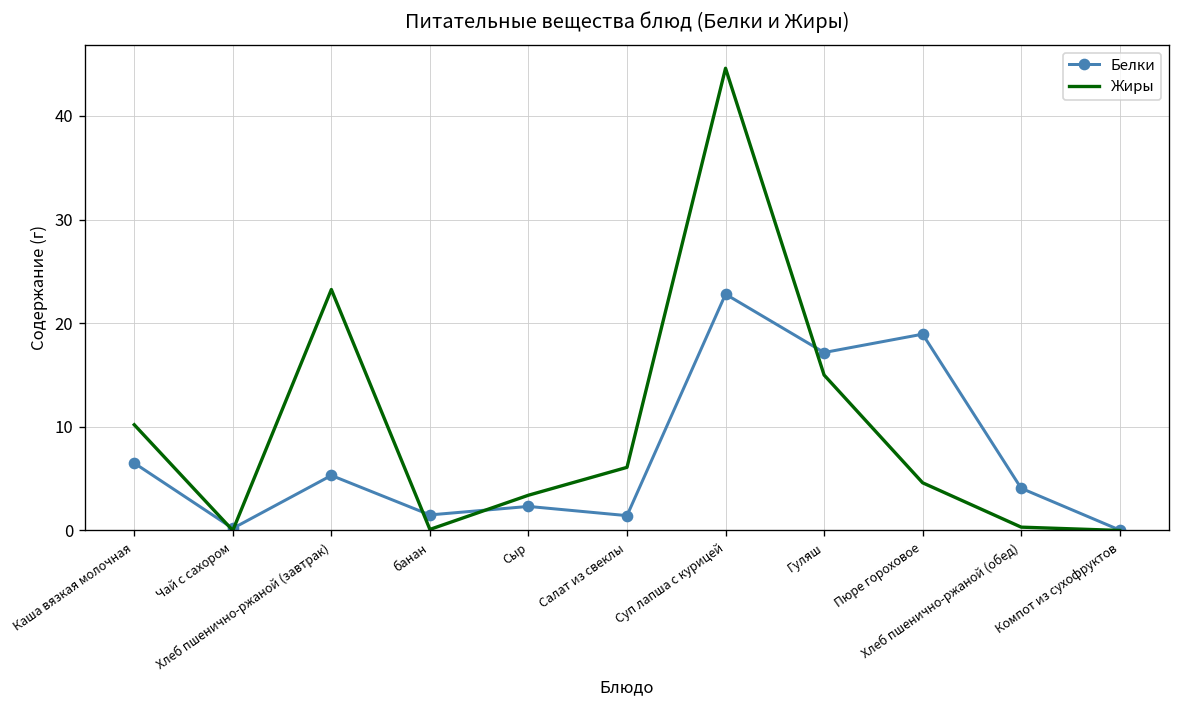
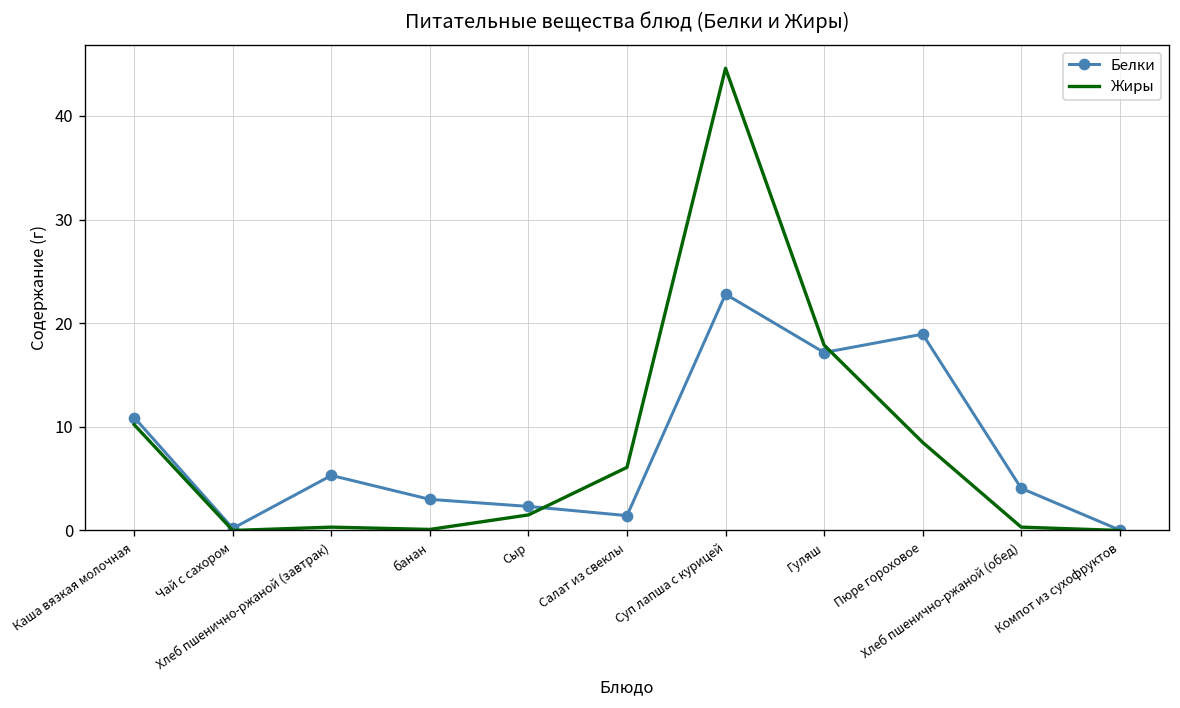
Белки, Каша вязкая молочная: 7 -> 11
Жиры, Хлеб пшенично-ржаной (завтрак): 23 -> 0
Белки, банан: 2 -> 3
Жиры, Сыр: 3 -> 2
Жиры, Гуляш: 15 -> 18
Жиры, Пюре гороховое: 5 -> 9
